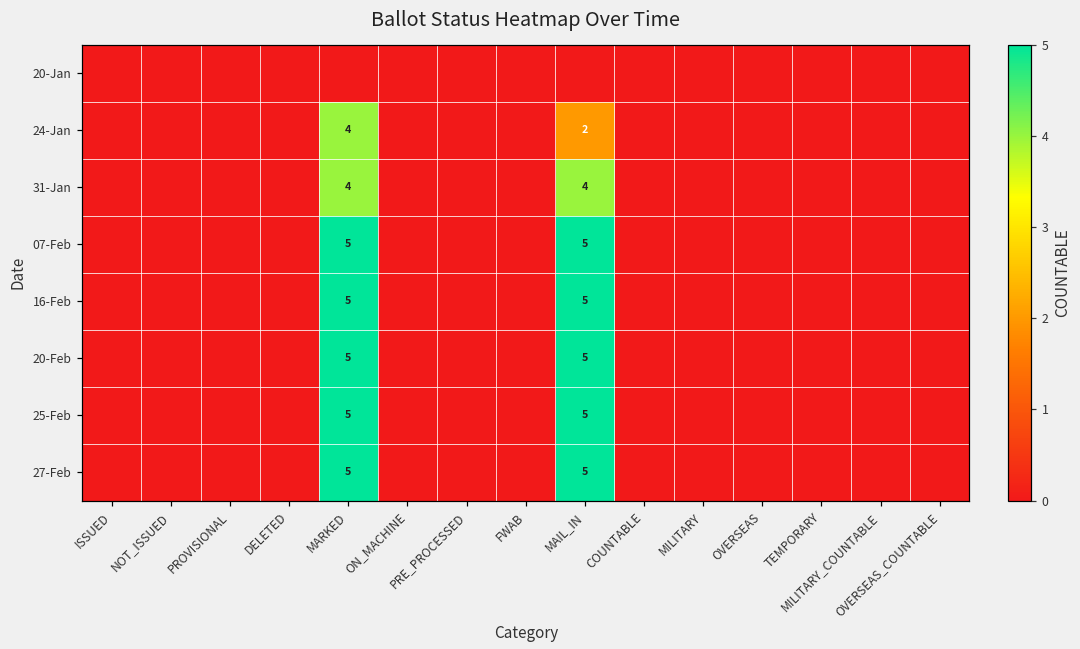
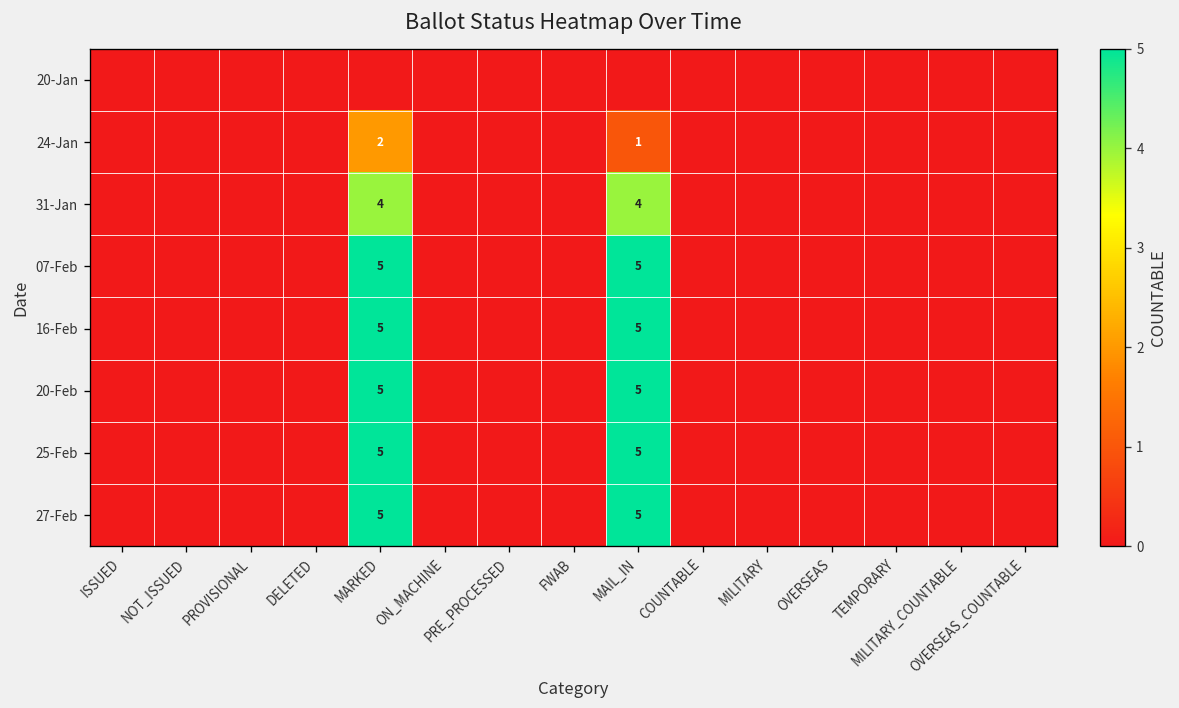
24-Jan, MARKED: 4 -> 2
24-Jan, MAIL_IN: 2 -> 1
